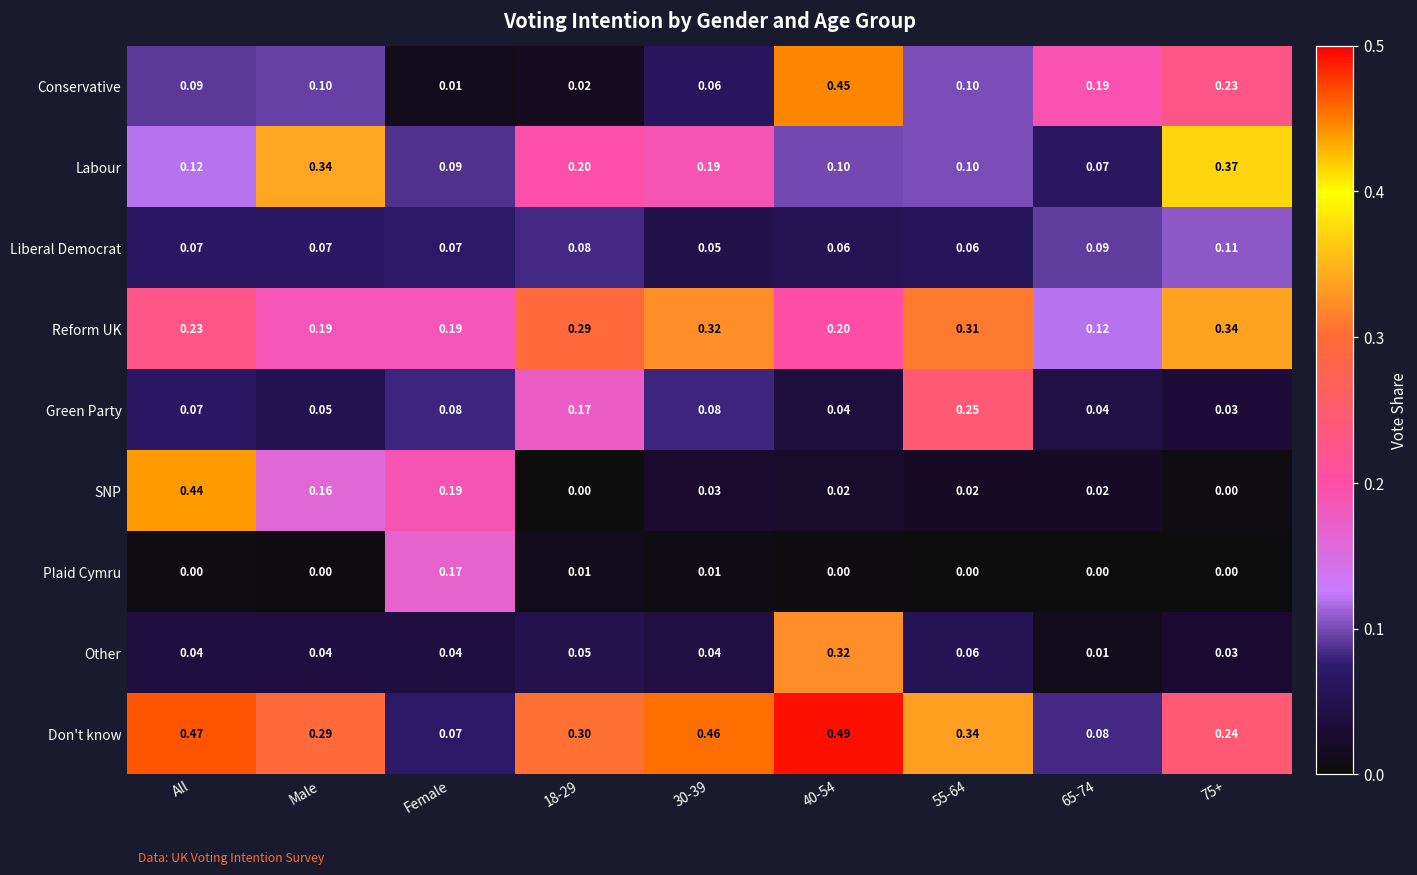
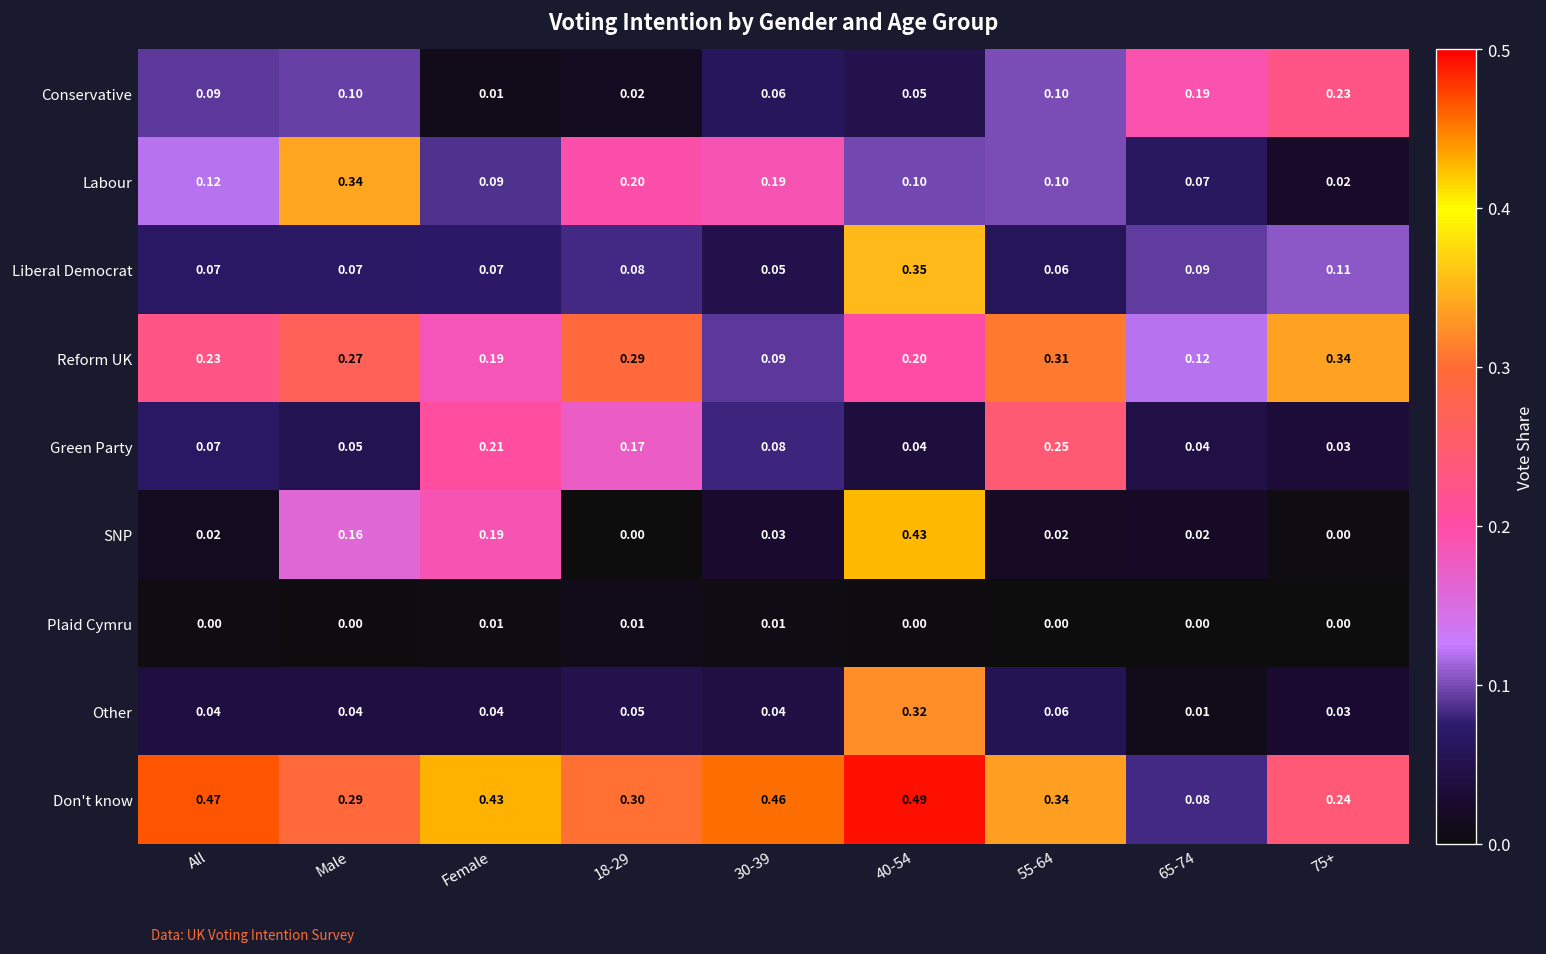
Conservative, 40-54: 0.45 -> 0.05
Labour, 75+: 0.37 -> 0.02
Liberal Democrat, 40-54: 0.06 -> 0.35
Reform UK, Male: 0.19 -> 0.27
Reform UK, 30-39: 0.32 -> 0.09
Green Party, Female: 0.08 -> 0.21
SNP, All: 0.44 -> 0.02
SNP, 40-54: 0.02 -> 0.43
Plaid Cymru, Female: 0.17 -> 0.01
Don't know, Female: 0.07 -> 0.43
